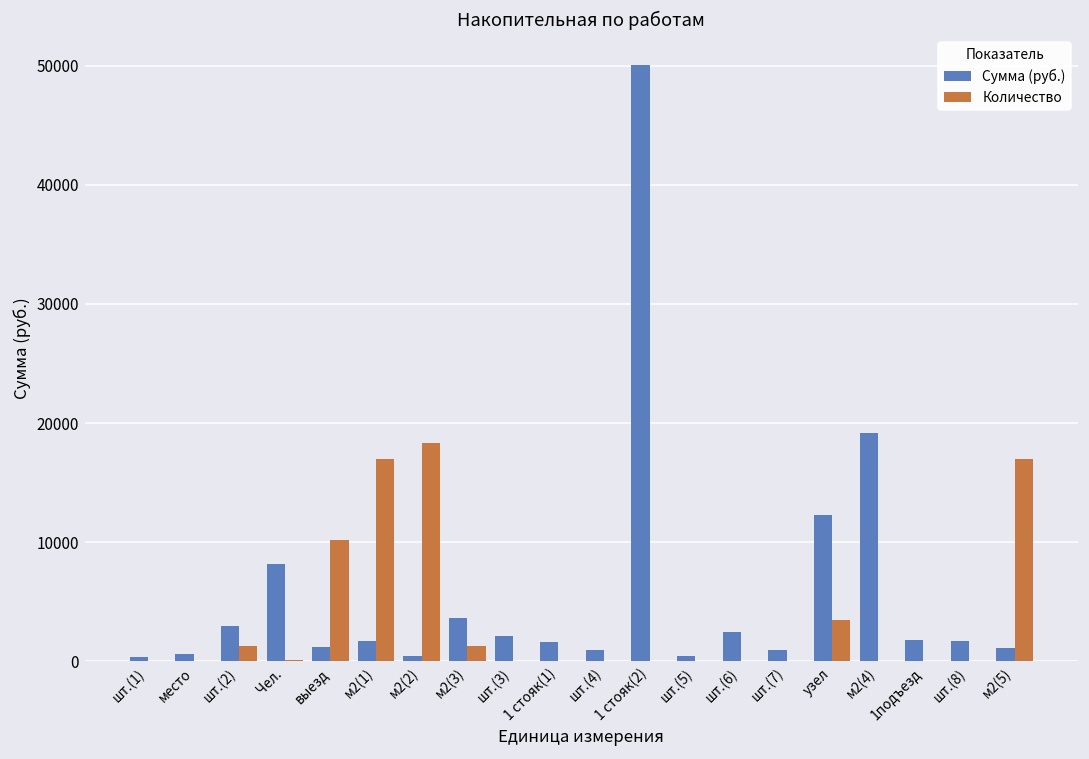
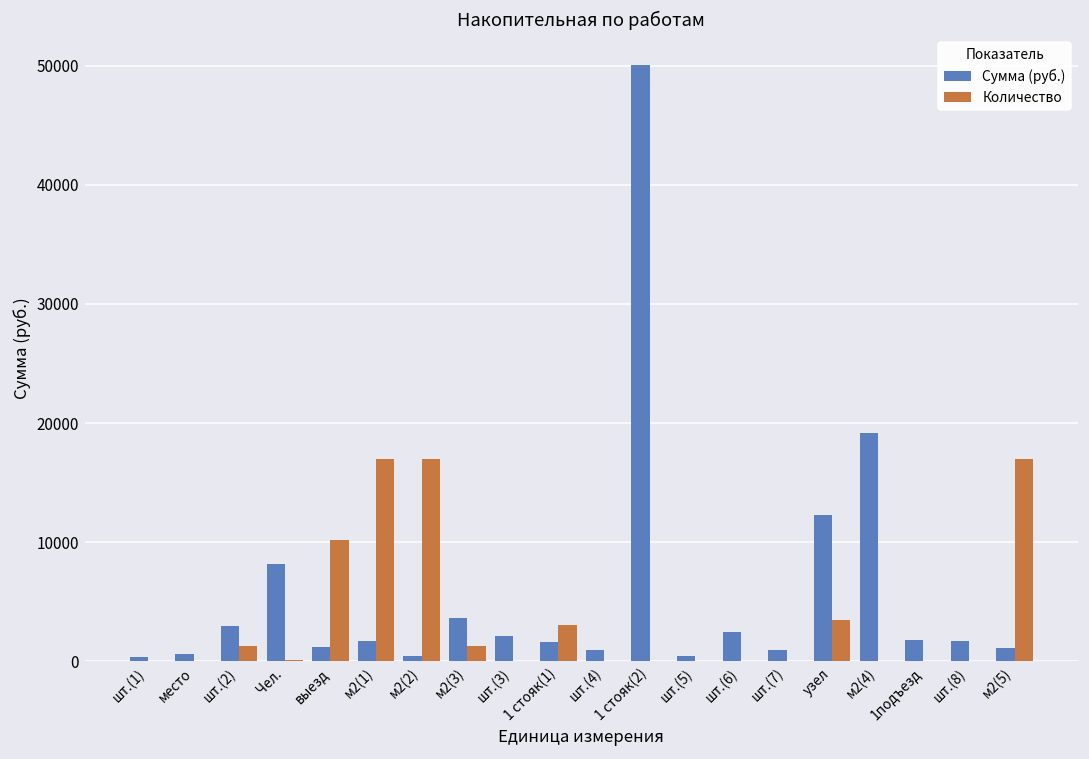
Количество, м2(2): 18400 -> 17000
Количество, 1 стояк(1): 0 -> 3100
